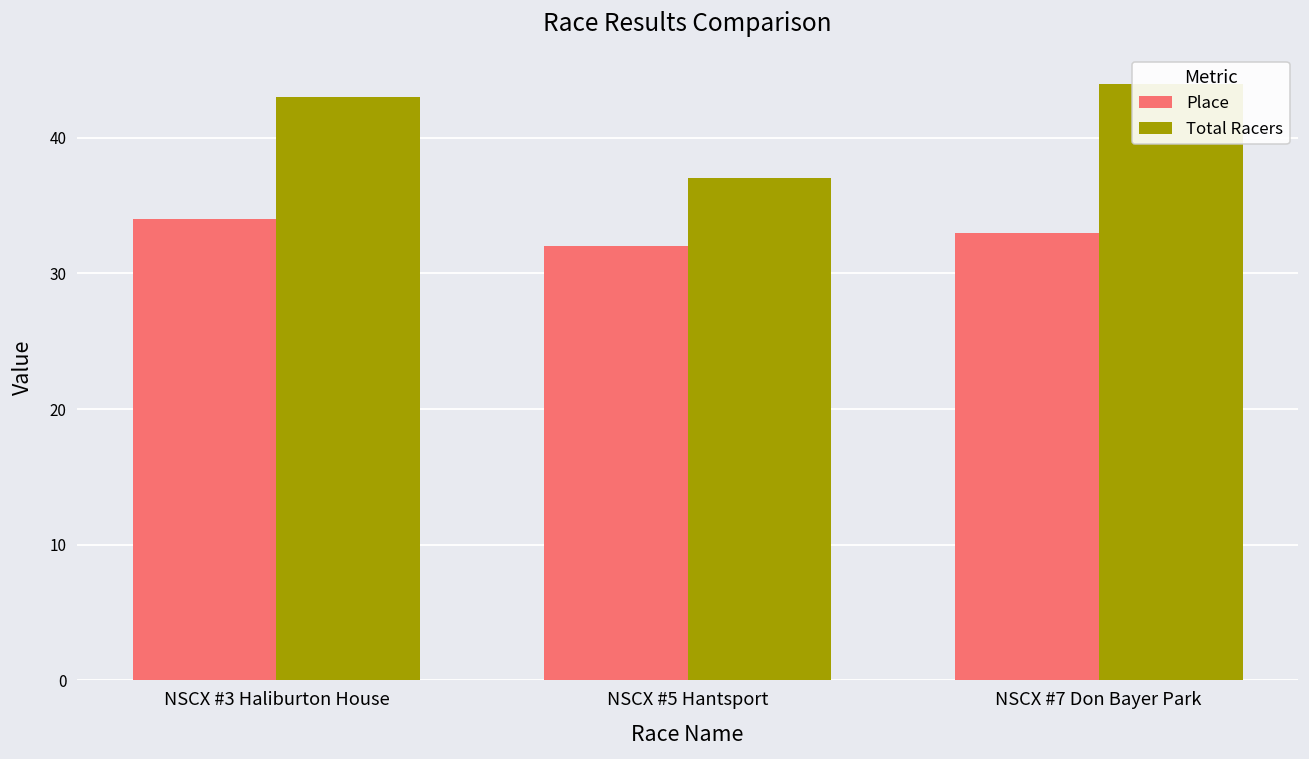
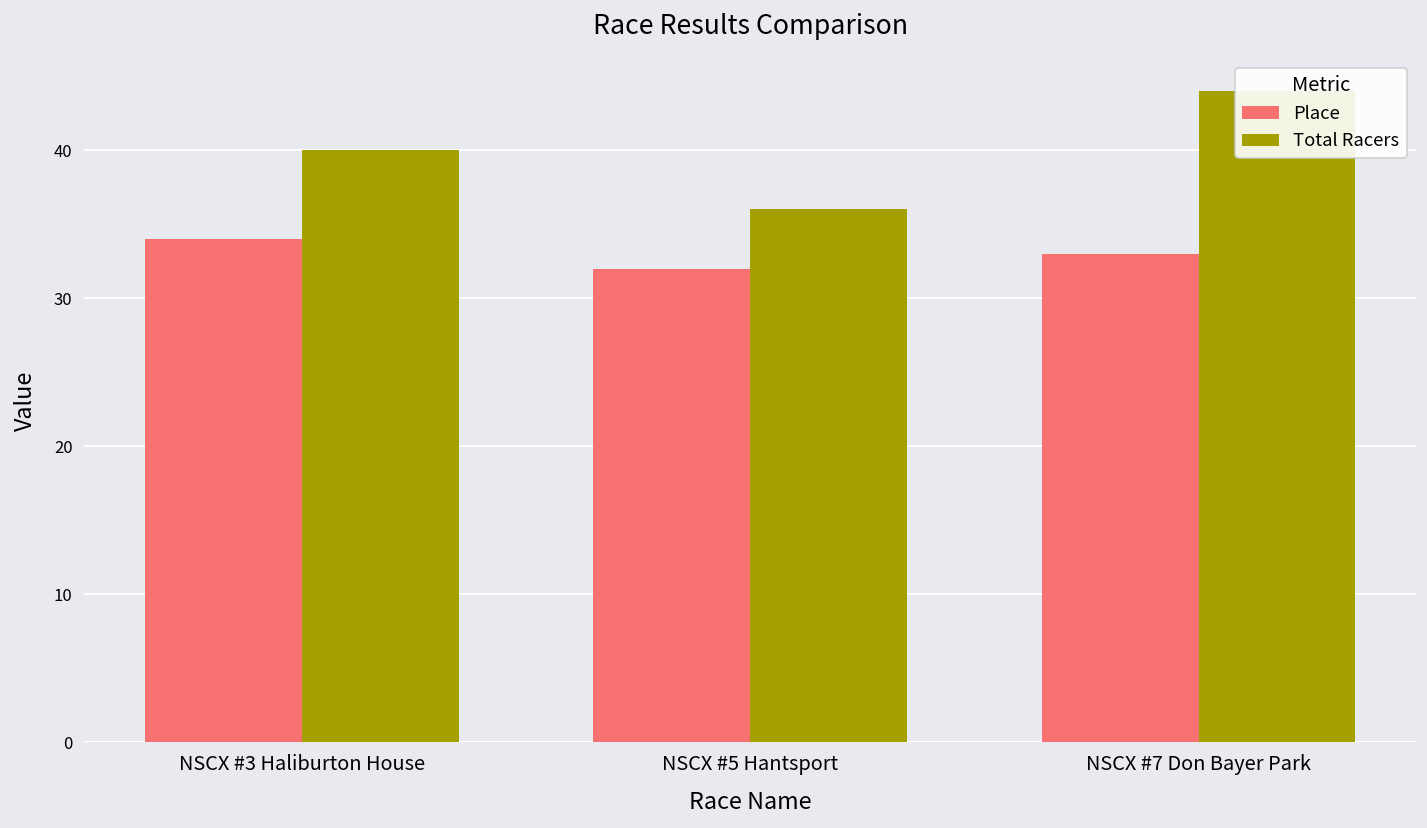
Total Racers, NSCX #3 Haliburton House: 43 -> 40
Total Racers, NSCX #5 Hantsport: 37 -> 36
